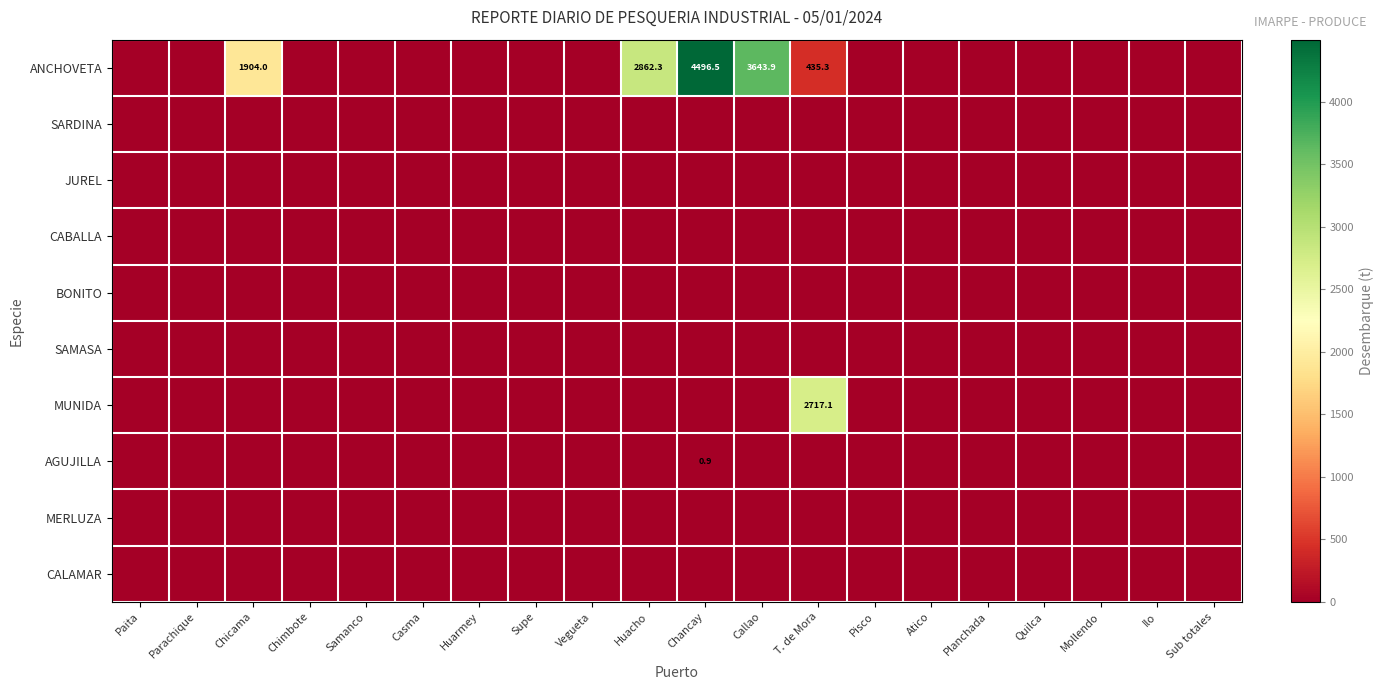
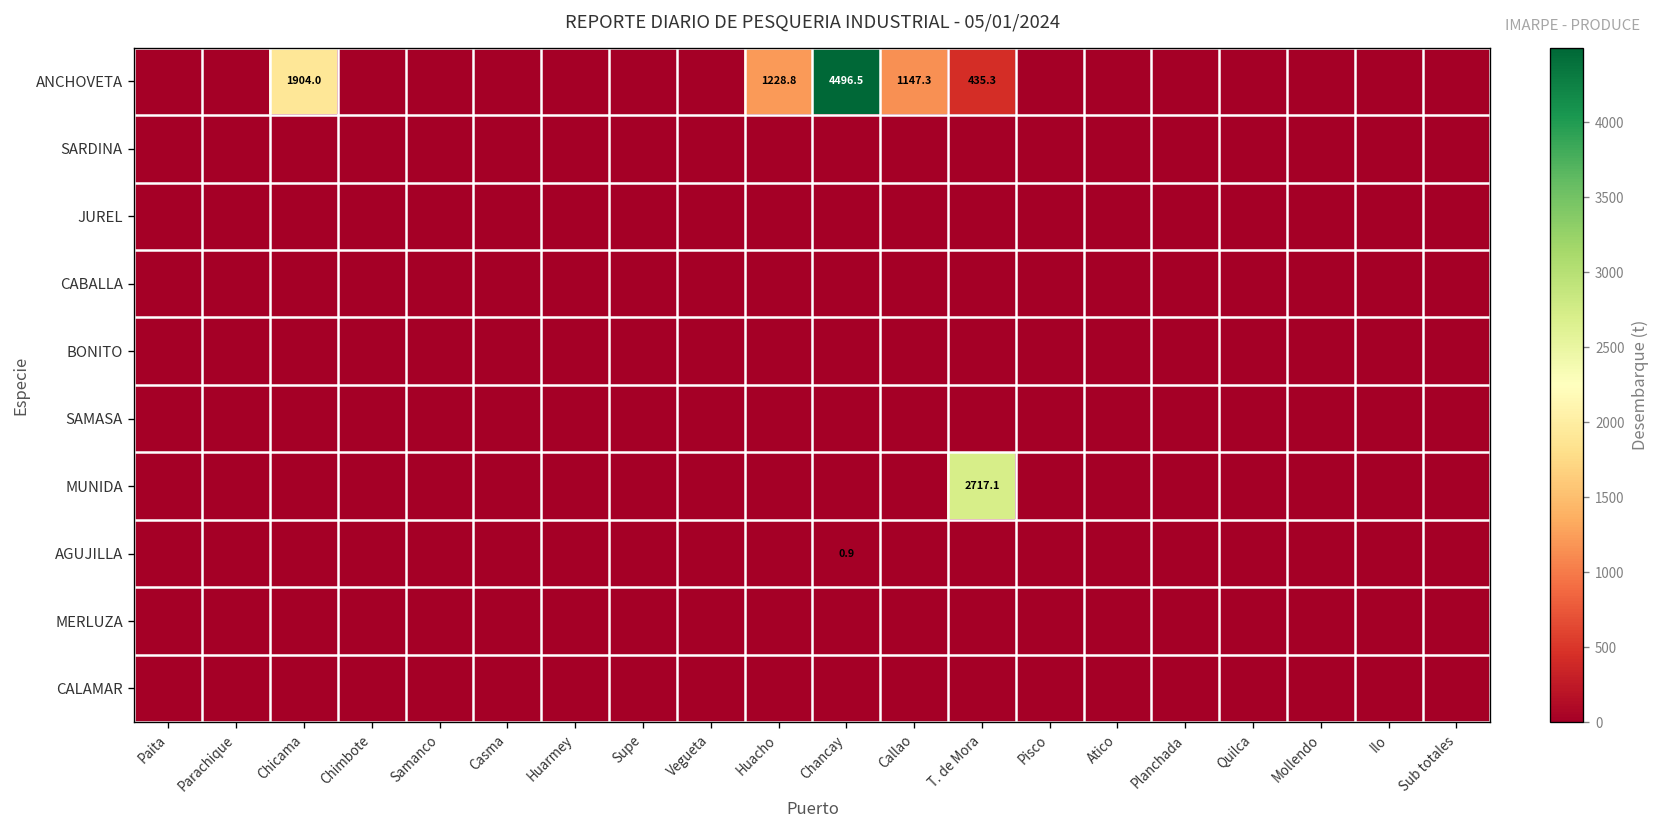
ANCHOVETA, Huacho: 2862.3 -> 1228.8
ANCHOVETA, Callao: 3643.9 -> 1147.3
